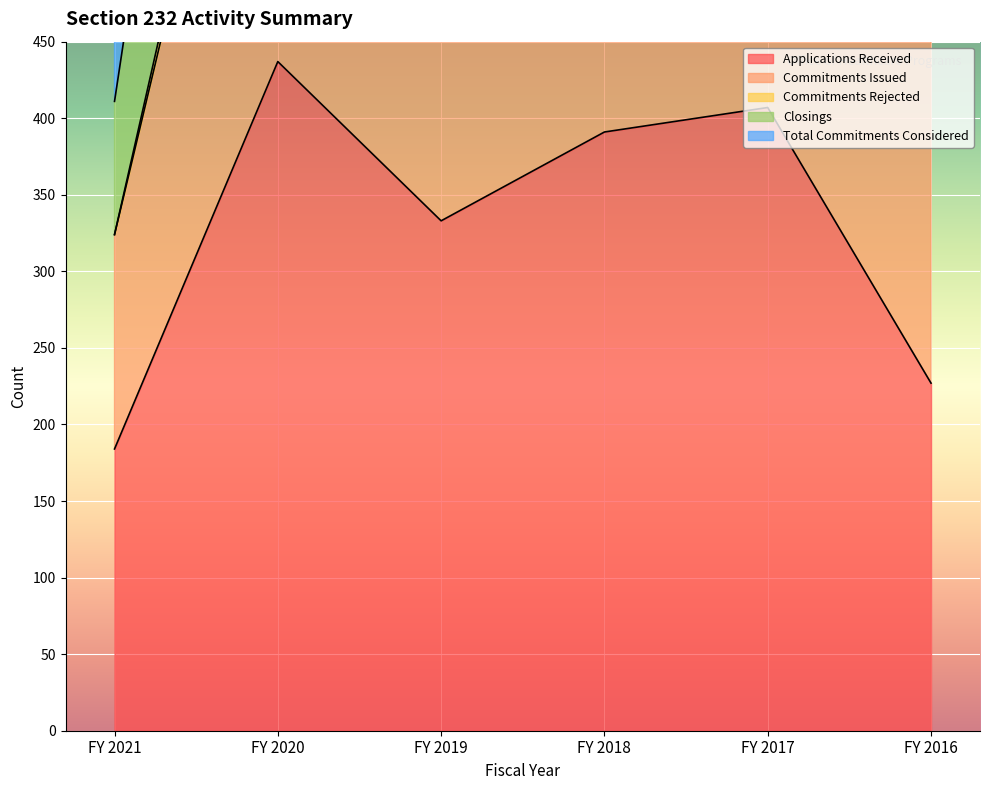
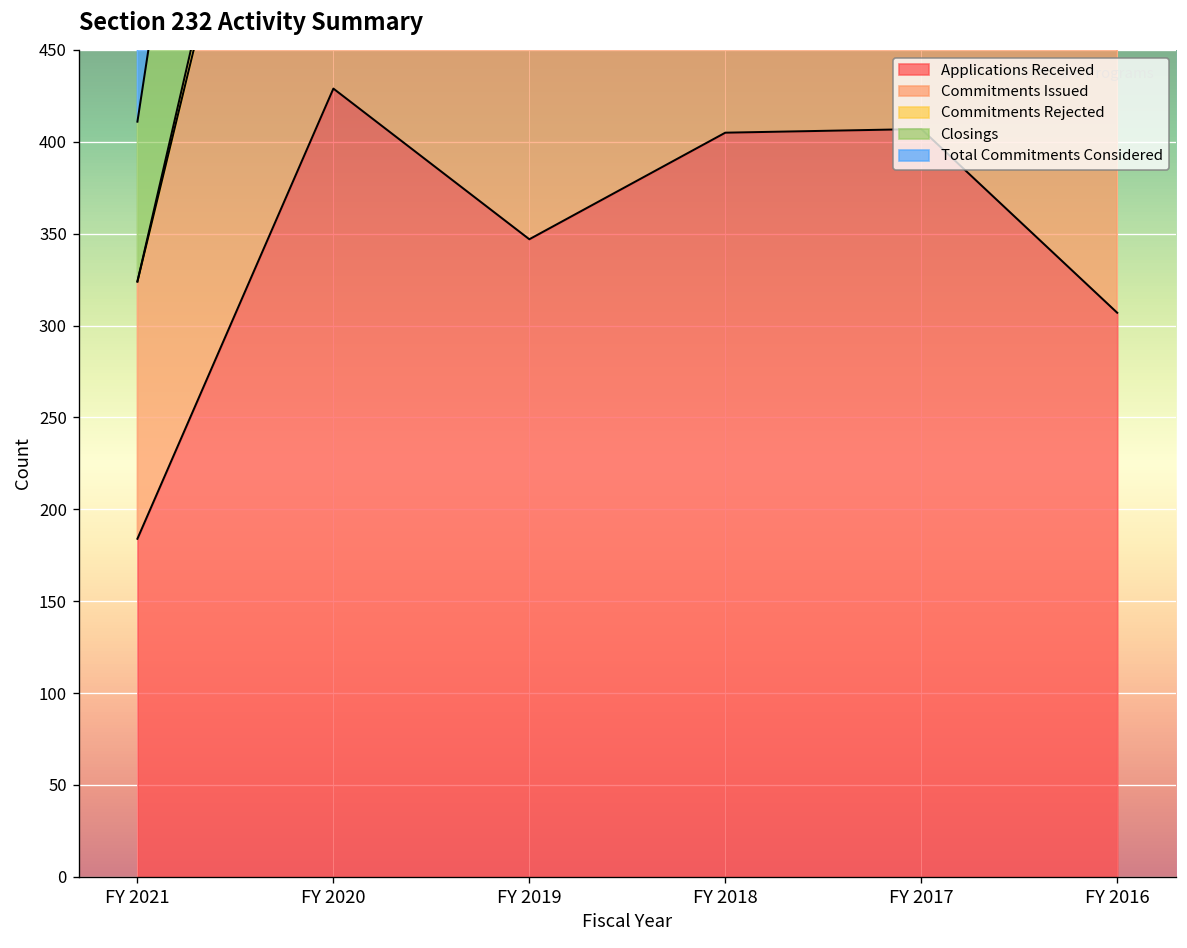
Applications Received, FY 2020: 437 -> 429
Applications Received, FY 2019: 333 -> 347
Applications Received, FY 2018: 391 -> 405
Applications Received, FY 2016: 227 -> 307
